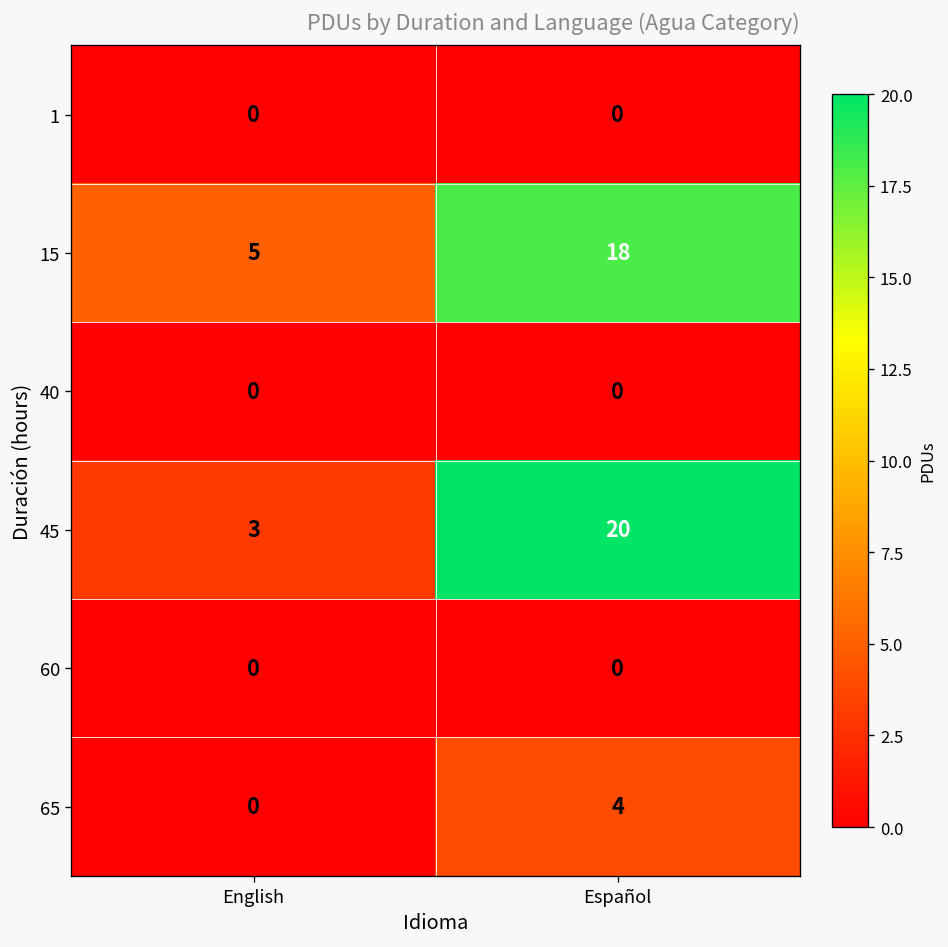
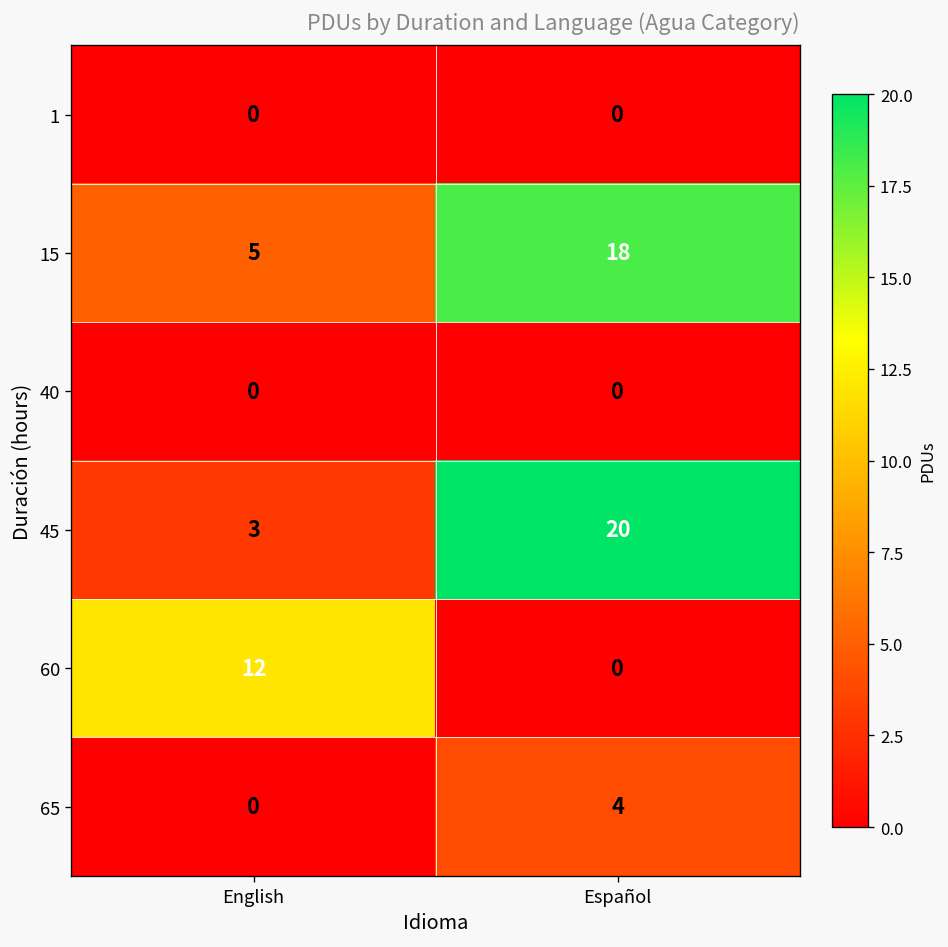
60, English: 0 -> 12
